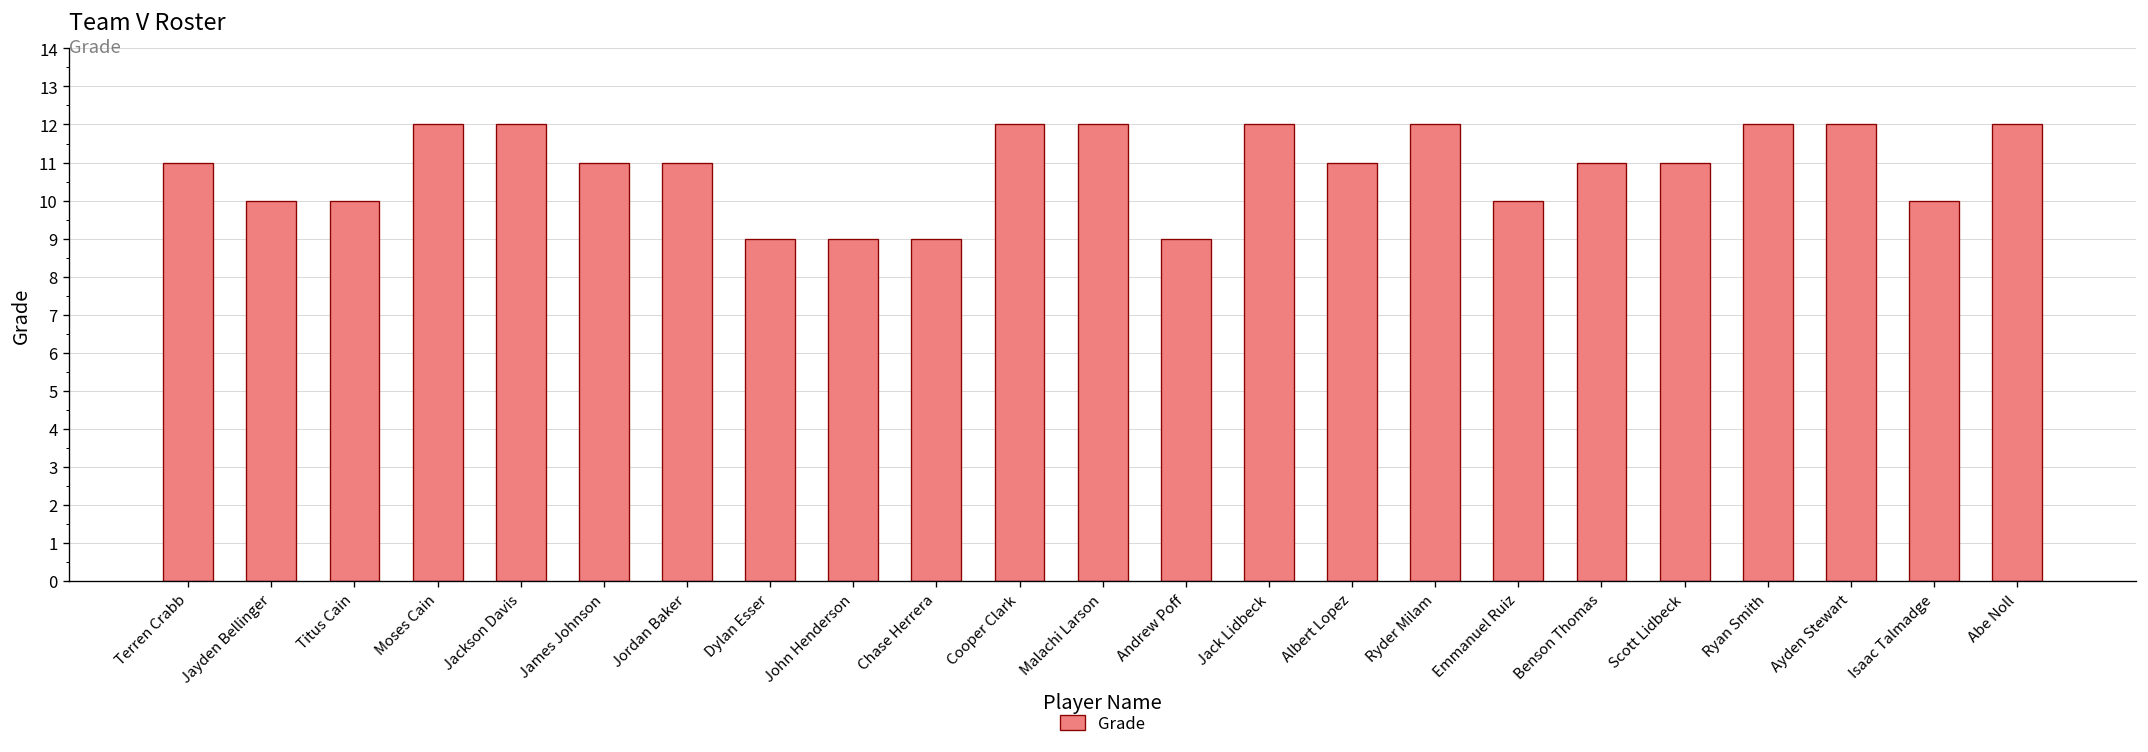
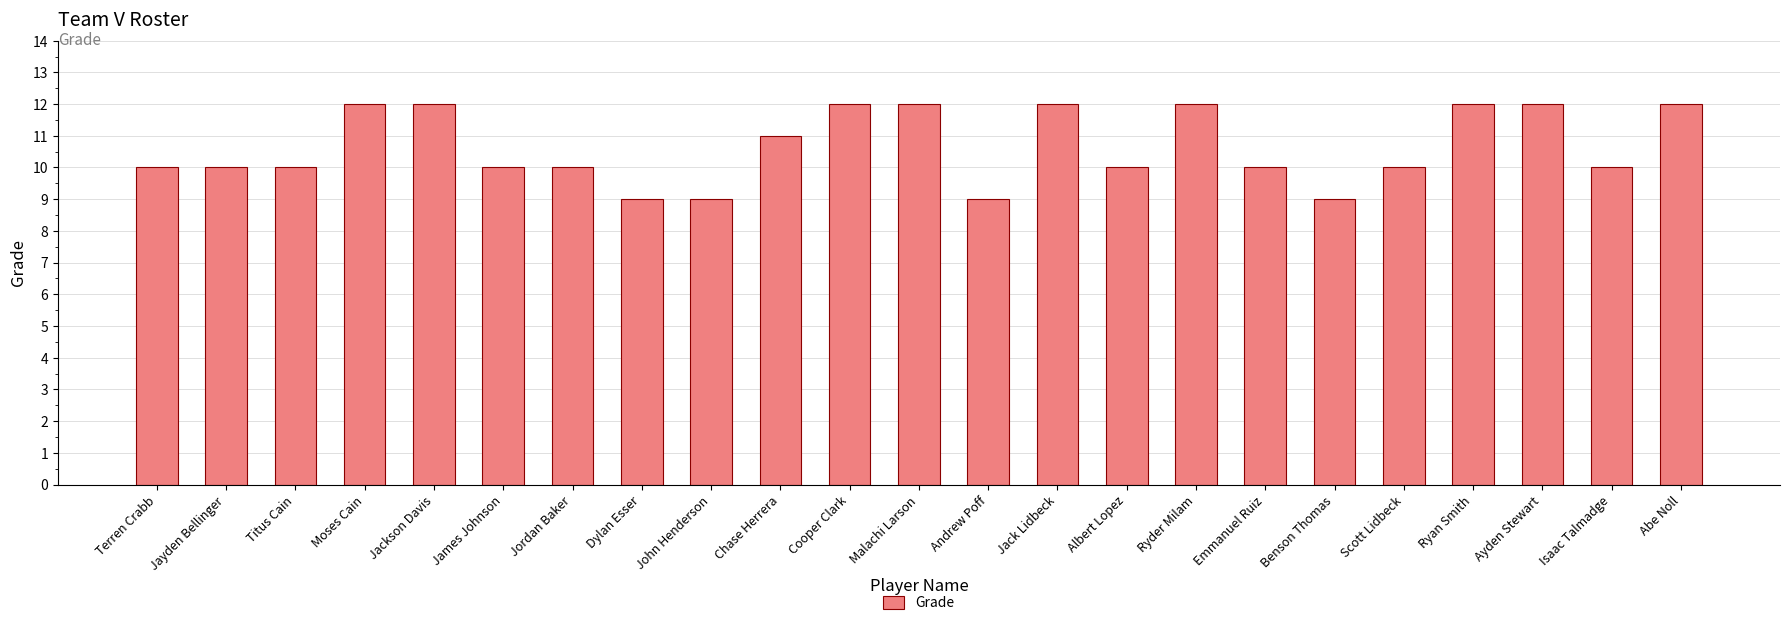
Terren Crabb: 11 -> 10
James Johnson: 11 -> 10
Jordan Baker: 11 -> 10
Chase Herrera: 9 -> 11
Albert Lopez: 11 -> 10
Benson Thomas: 11 -> 9
Scott Lidbeck: 11 -> 10
